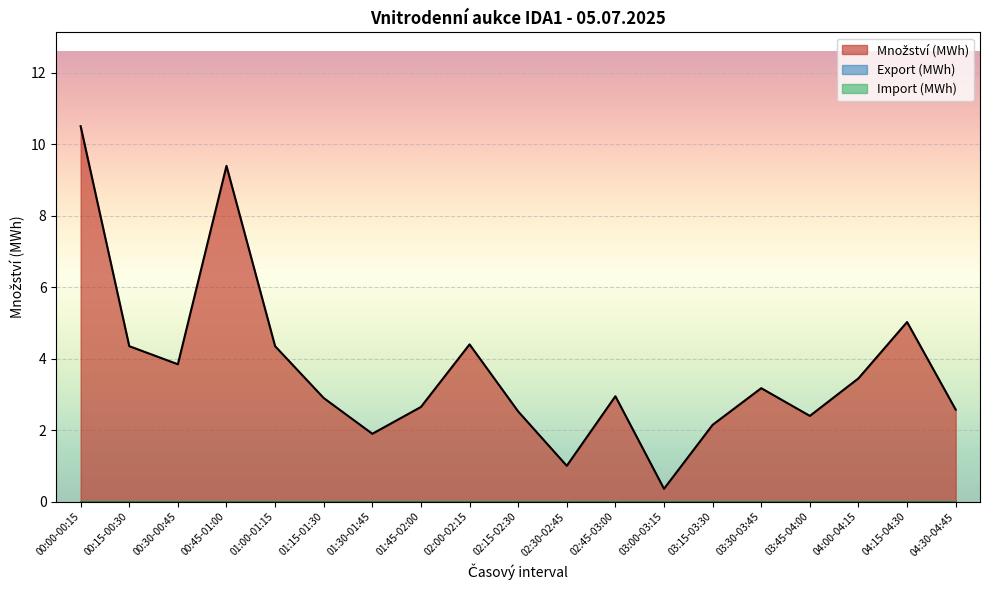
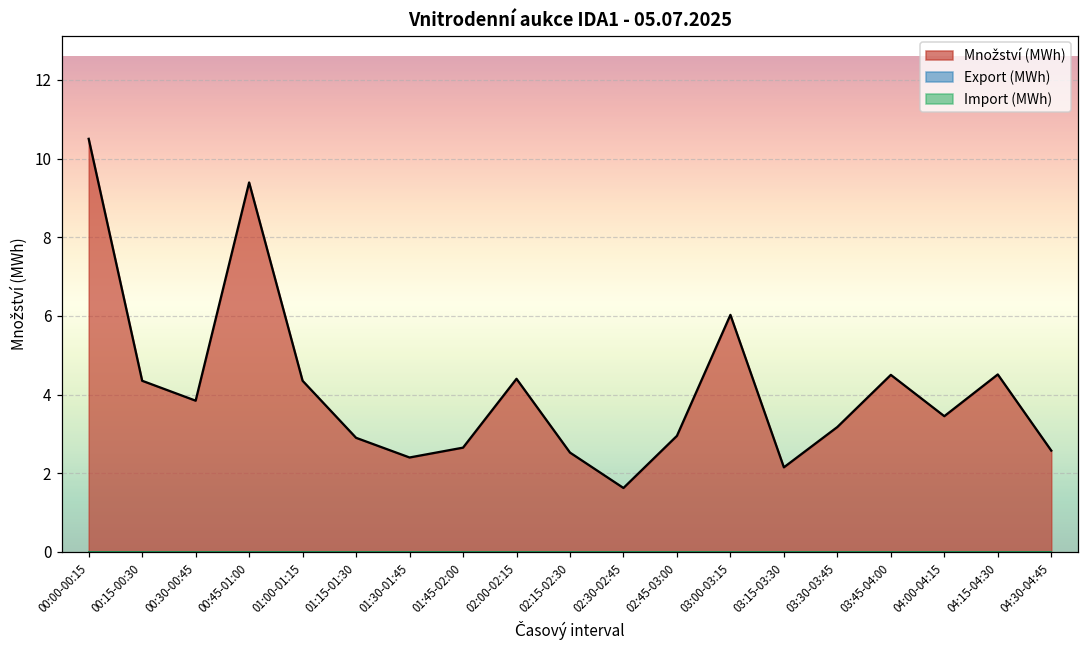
Množství (MWh), 01:30-01:45: 1.9 -> 2.4
Množství (MWh), 02:30-02:45: 1.0 -> 1.6
Množství (MWh), 03:00-03:15: 0.4 -> 6.0
Množství (MWh), 03:45-04:00: 2.4 -> 4.5
Množství (MWh), 04:15-04:30: 5.0 -> 4.5
